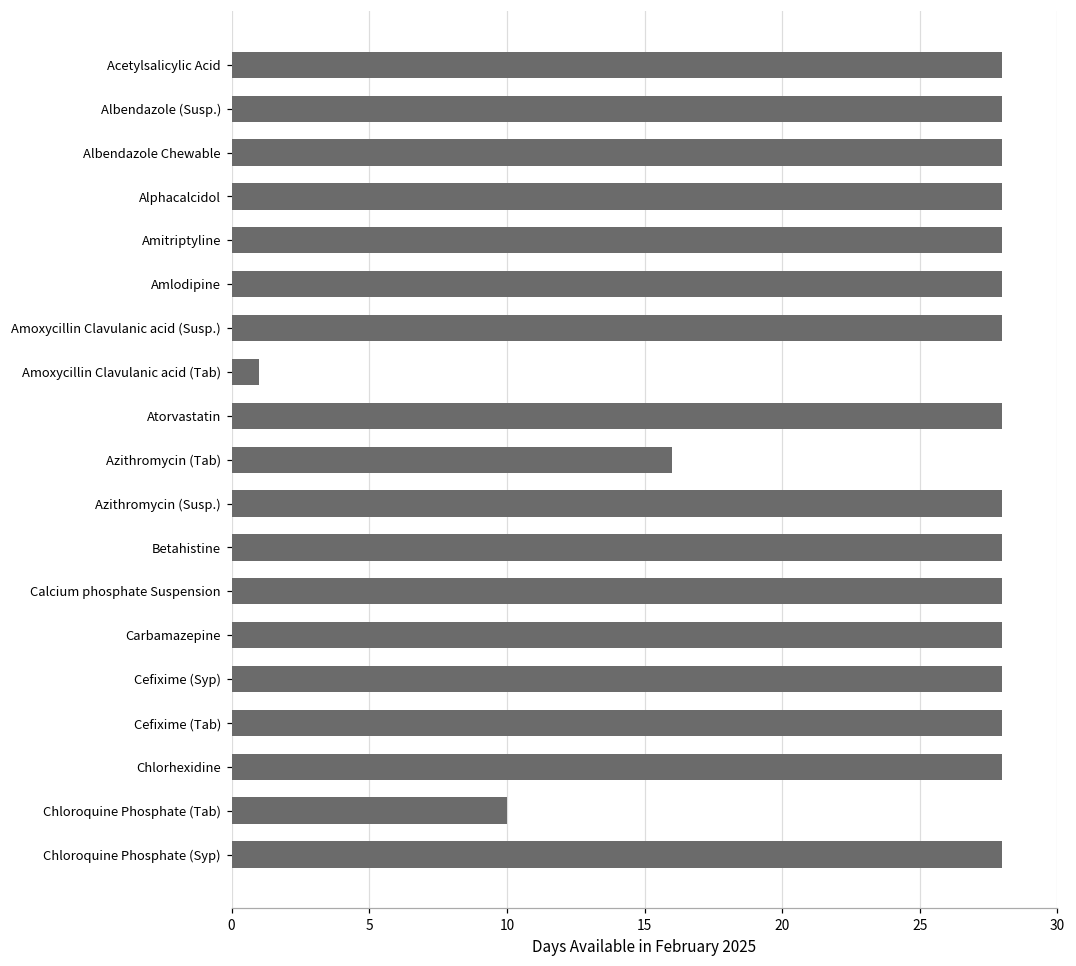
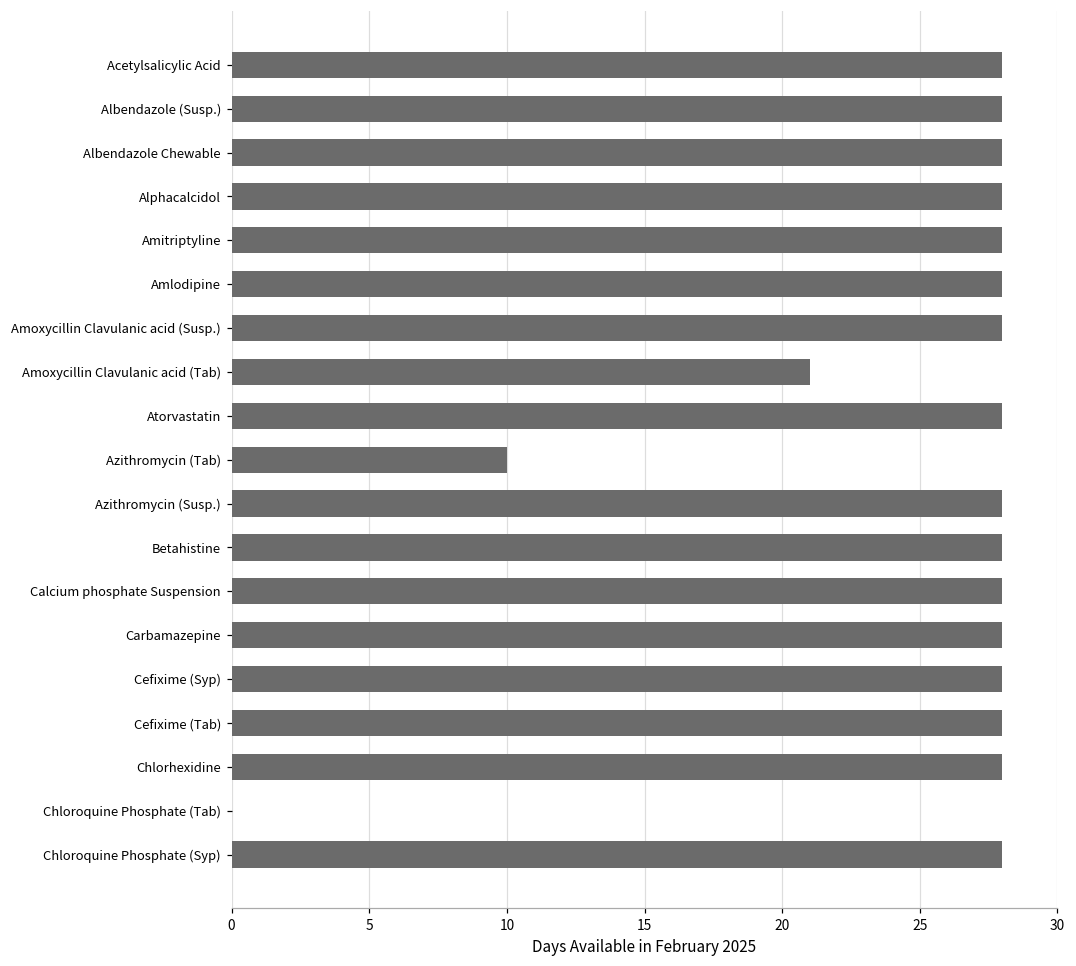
Amoxycillin Clavulanic acid (Tab): 1 -> 21
Azithromycin (Tab): 16 -> 10
Chloroquine Phosphate (Tab): 10 -> 0
